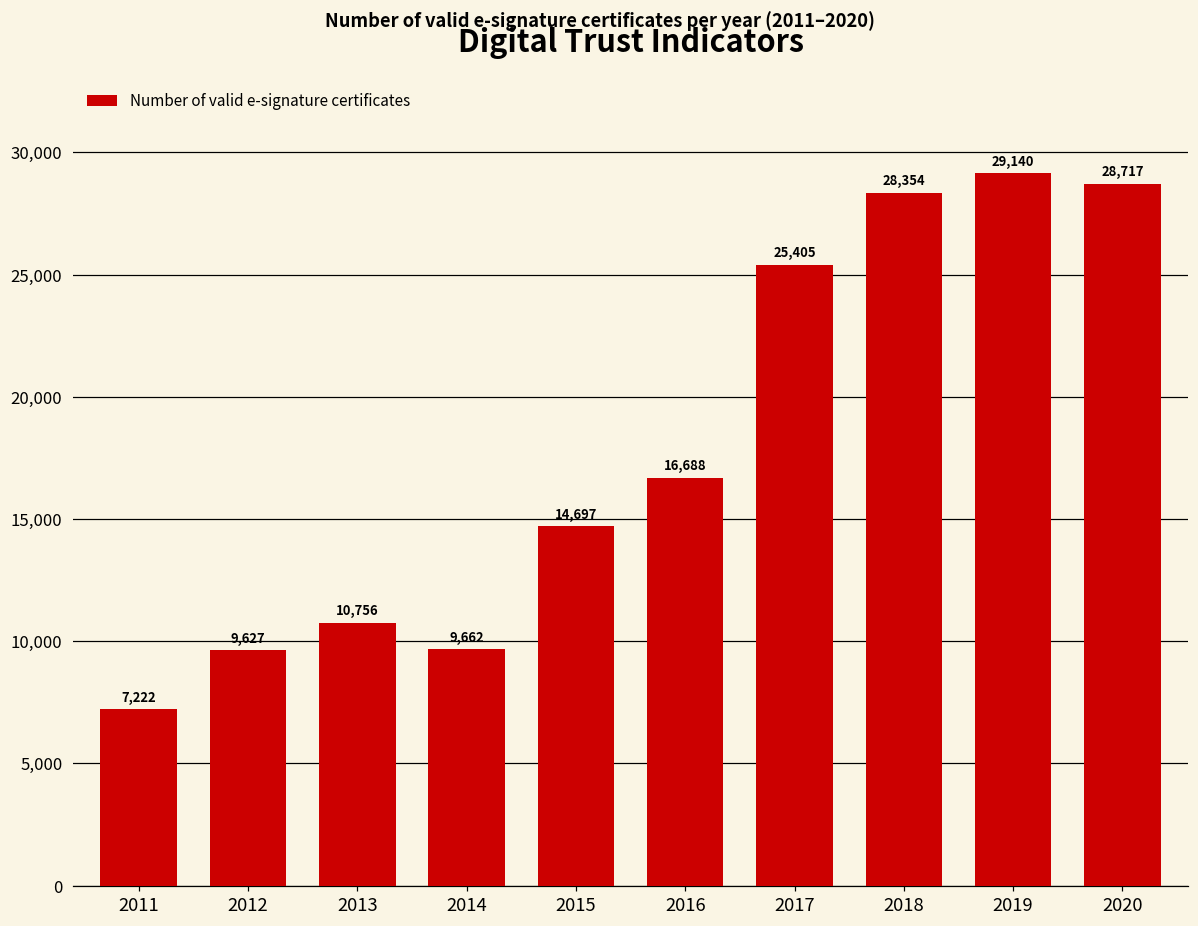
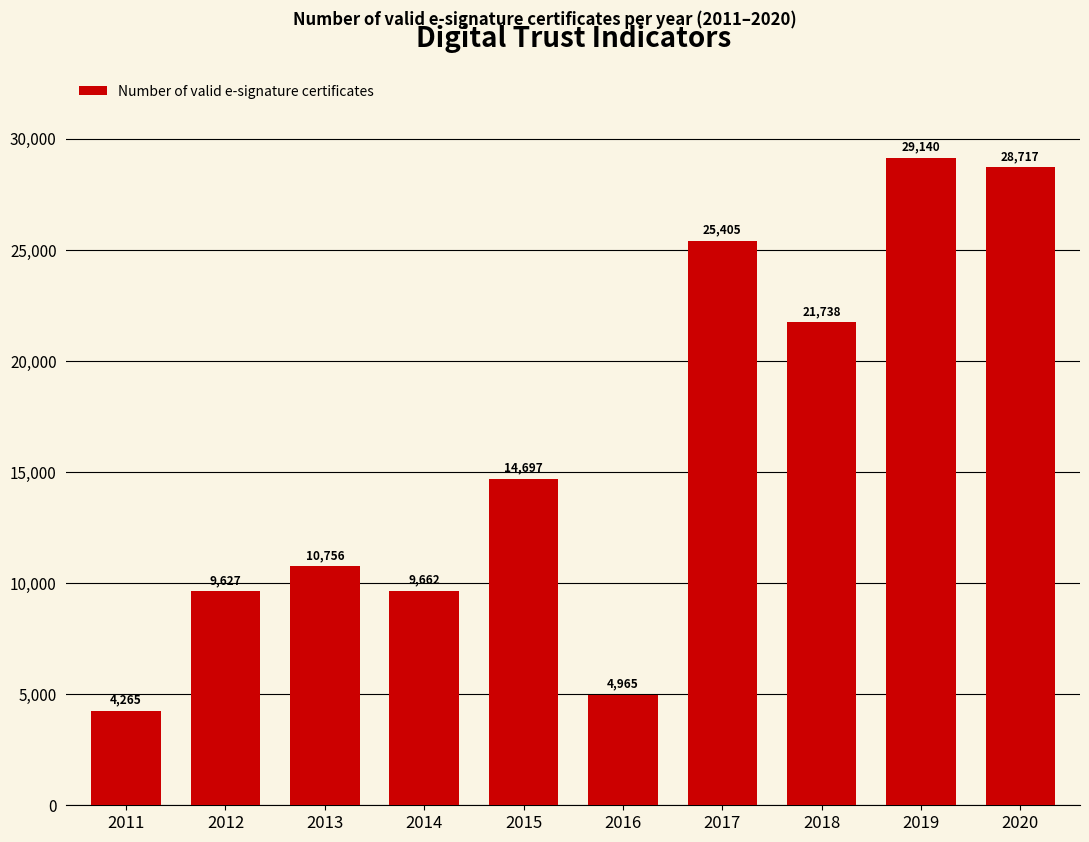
2011: 7,222 -> 4,265
2016: 16,688 -> 4,965
2018: 28,354 -> 21,738
